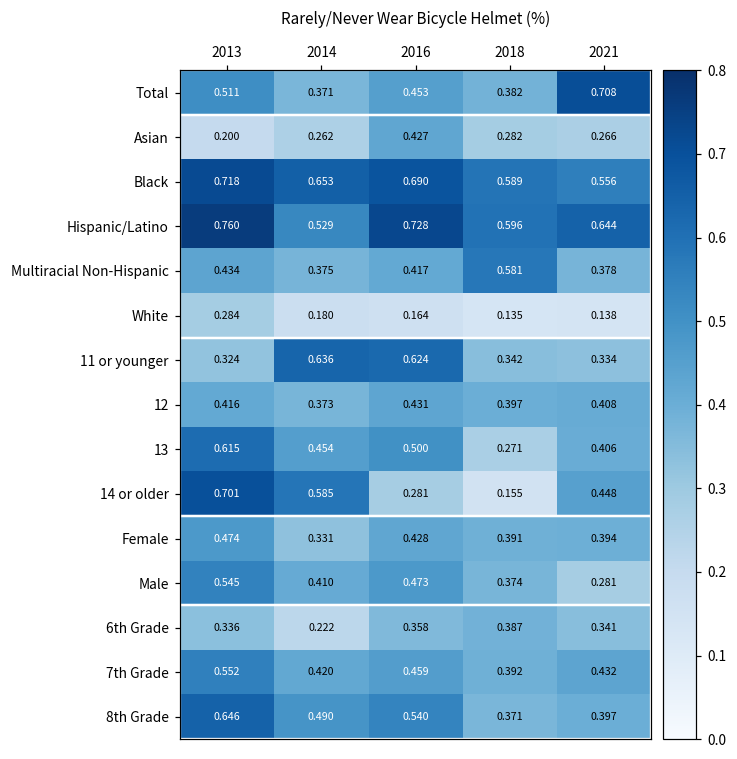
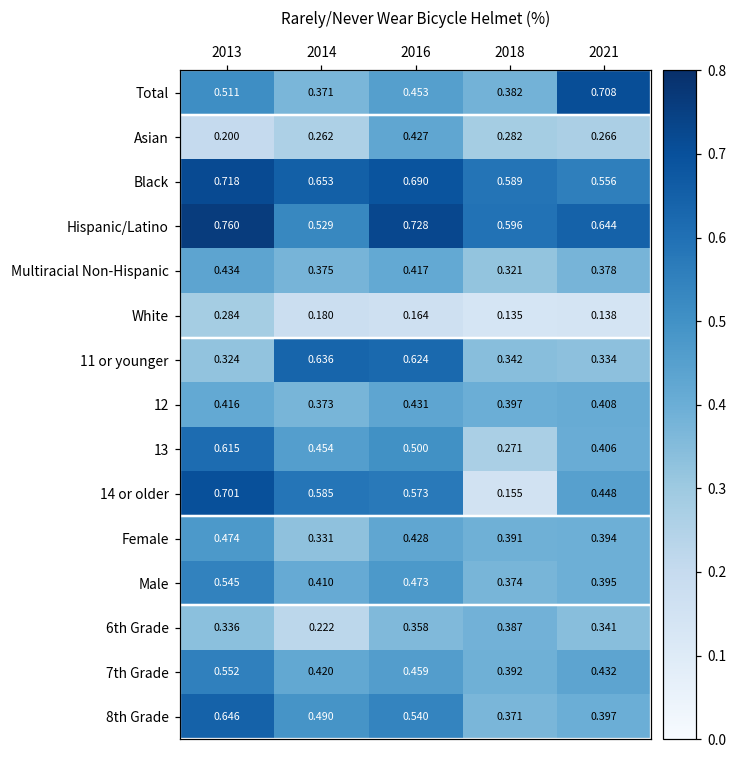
Multiracial Non-Hispanic, 2018: 0.581 -> 0.321
14 or older, 2016: 0.281 -> 0.573
Male, 2021: 0.281 -> 0.395
